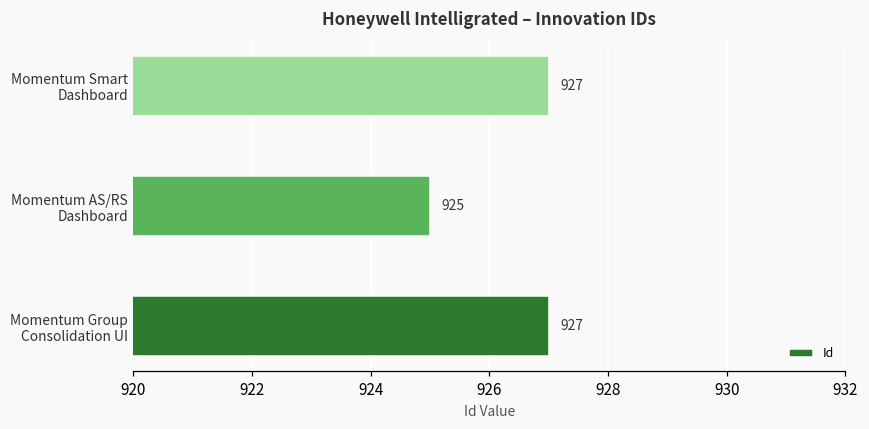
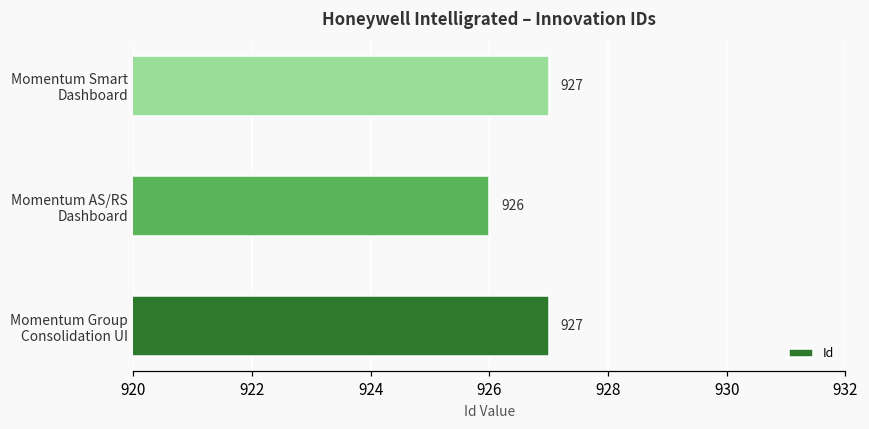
Momentum AS/RS Dashboard: 925 -> 926
